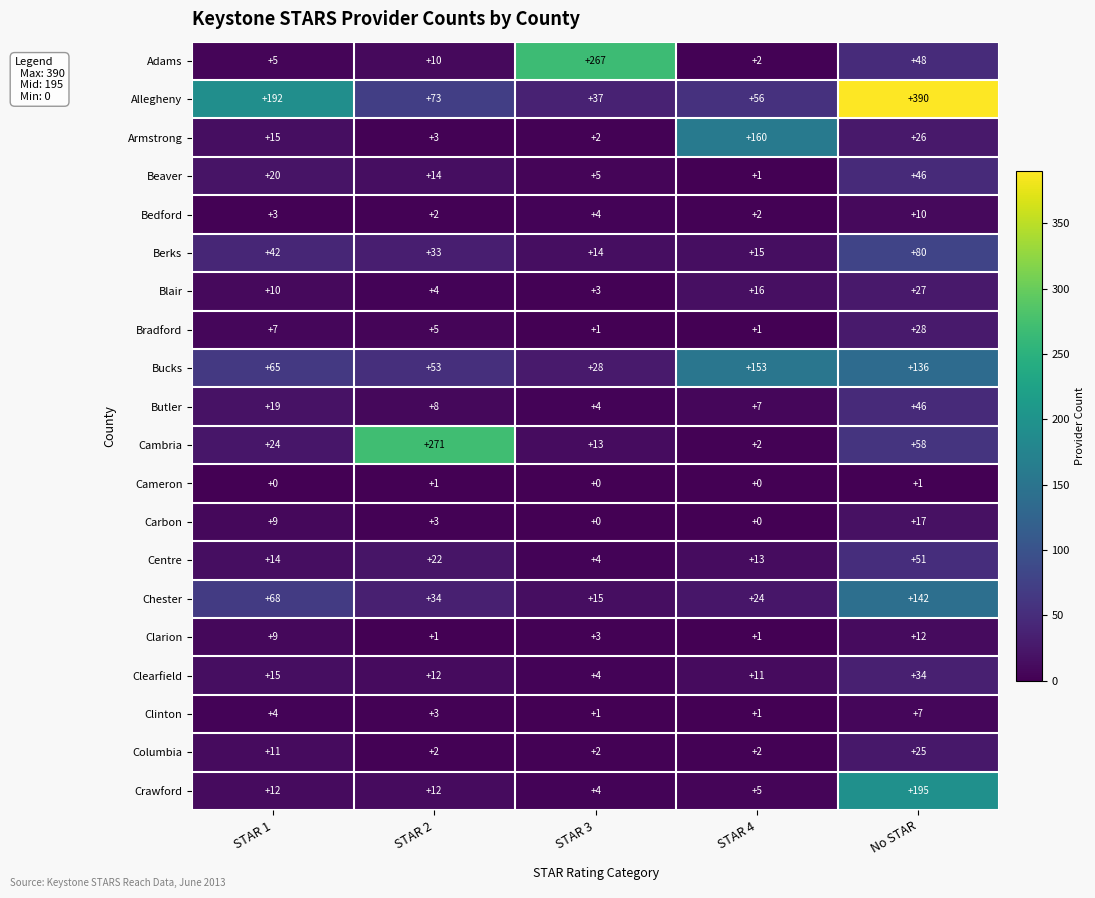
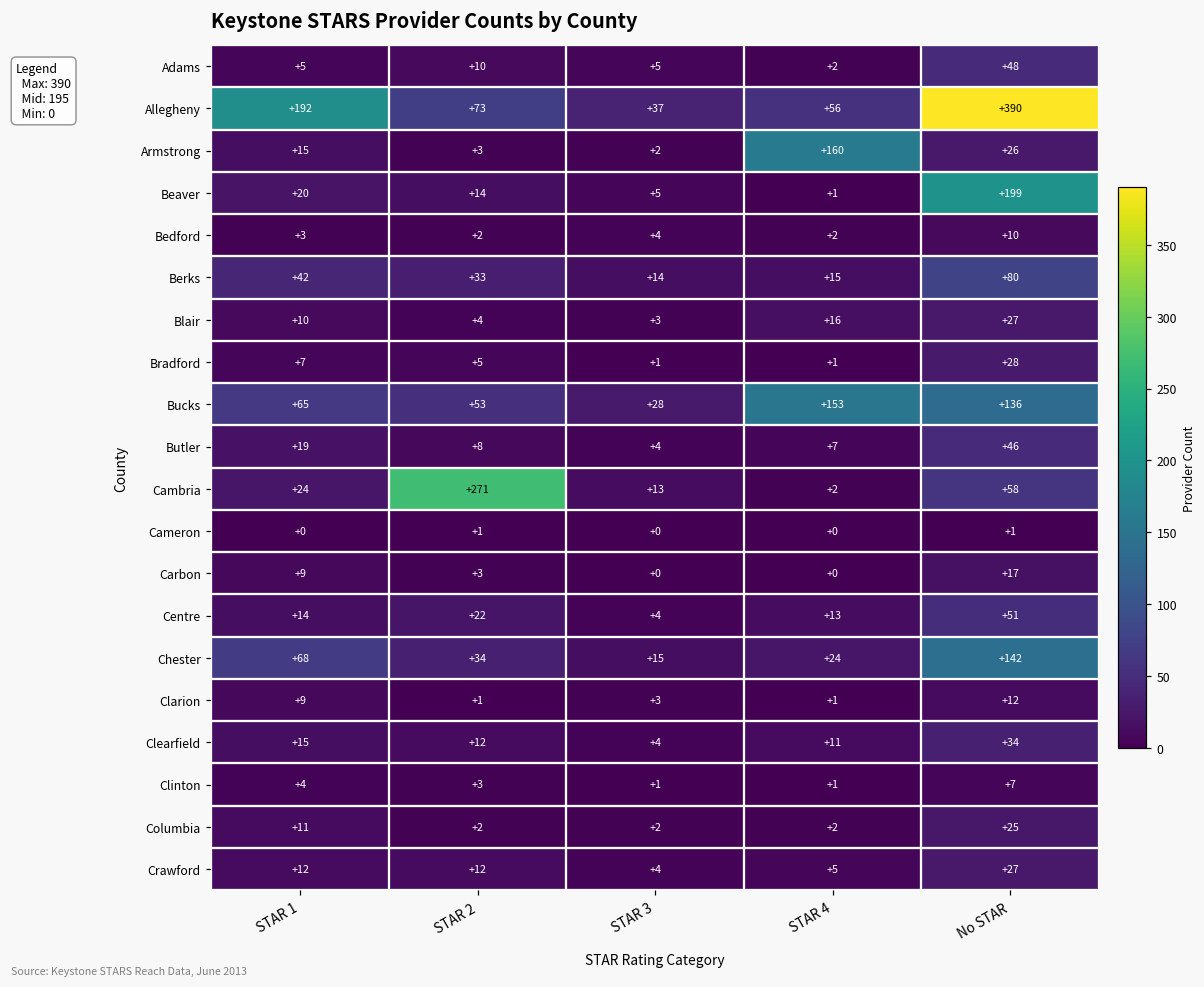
Adams, STAR 3: +267 -> +5
Beaver, No STAR: +46 -> +199
Crawford, No STAR: +195 -> +27
